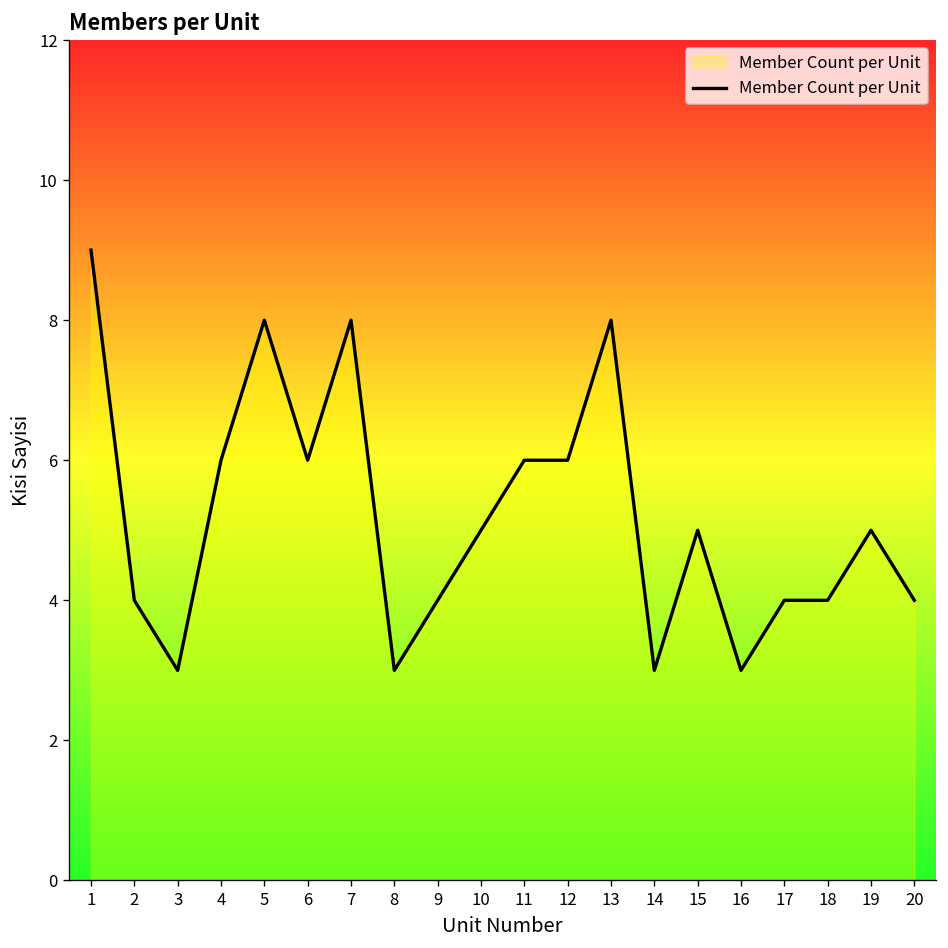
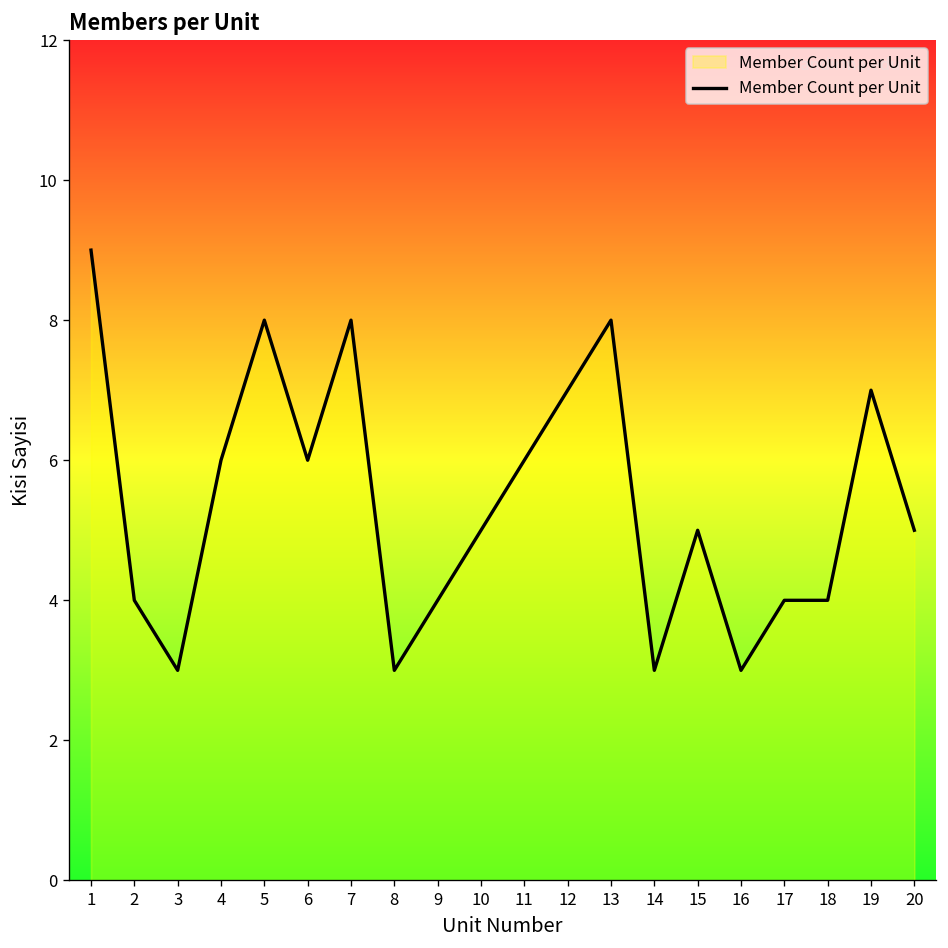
12: 6 -> 7
19: 5 -> 7
20: 4 -> 5
